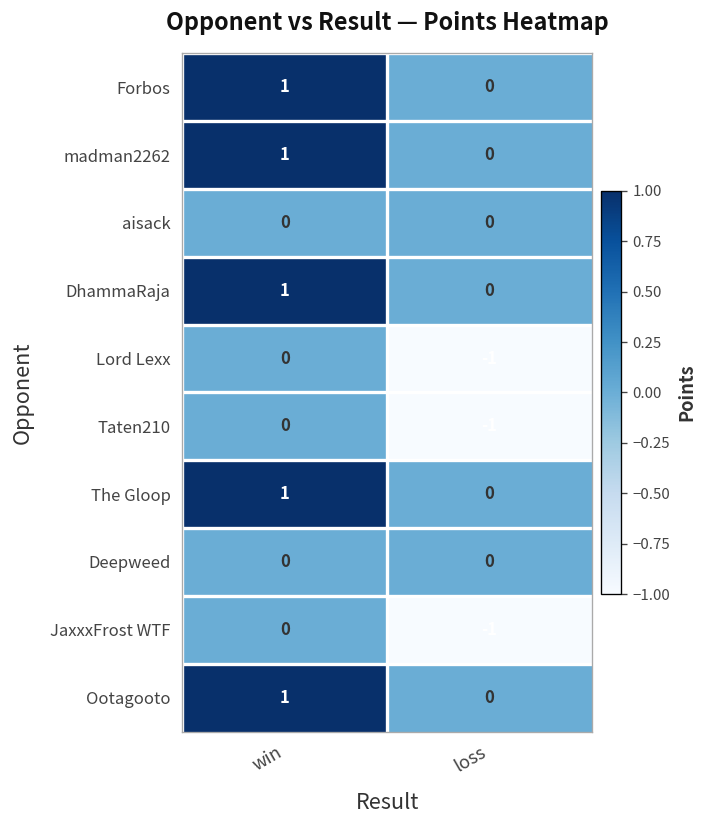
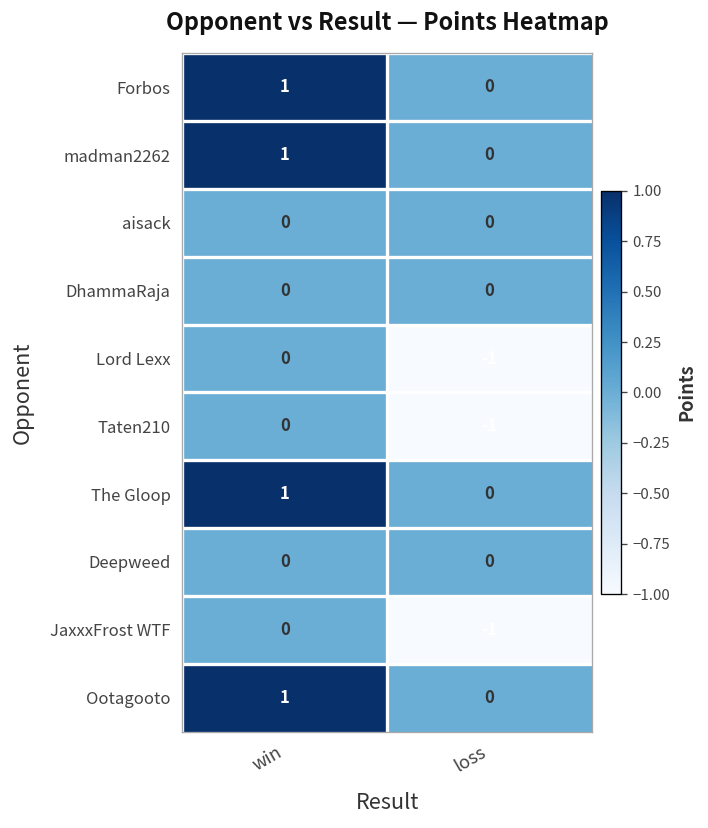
DhammaRaja, win: 1 -> 0
